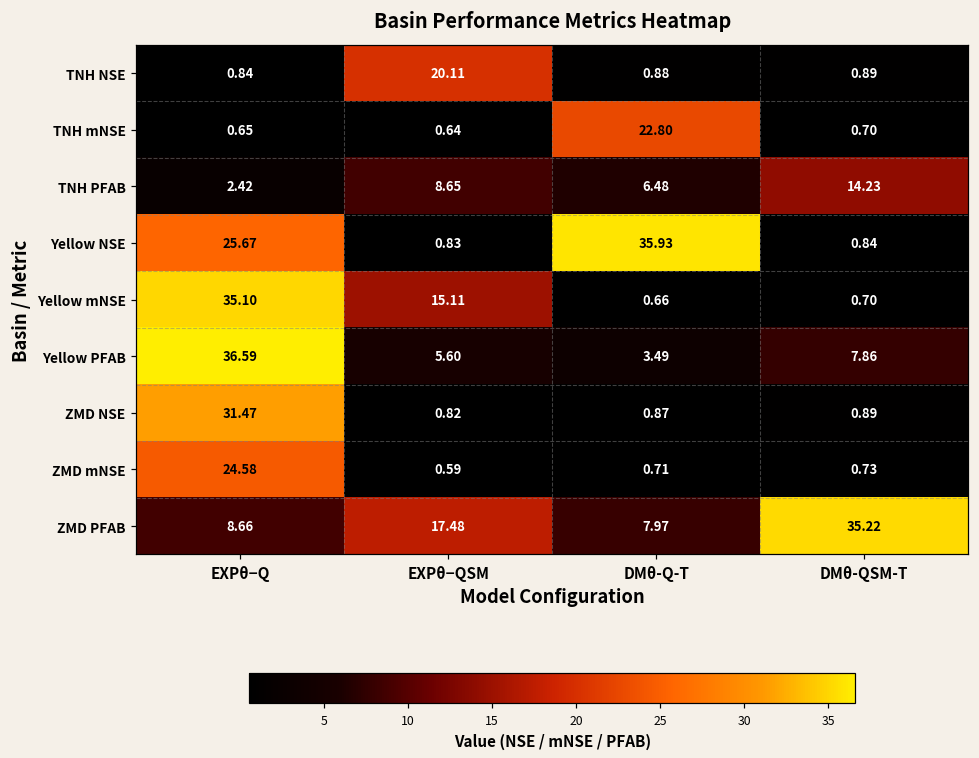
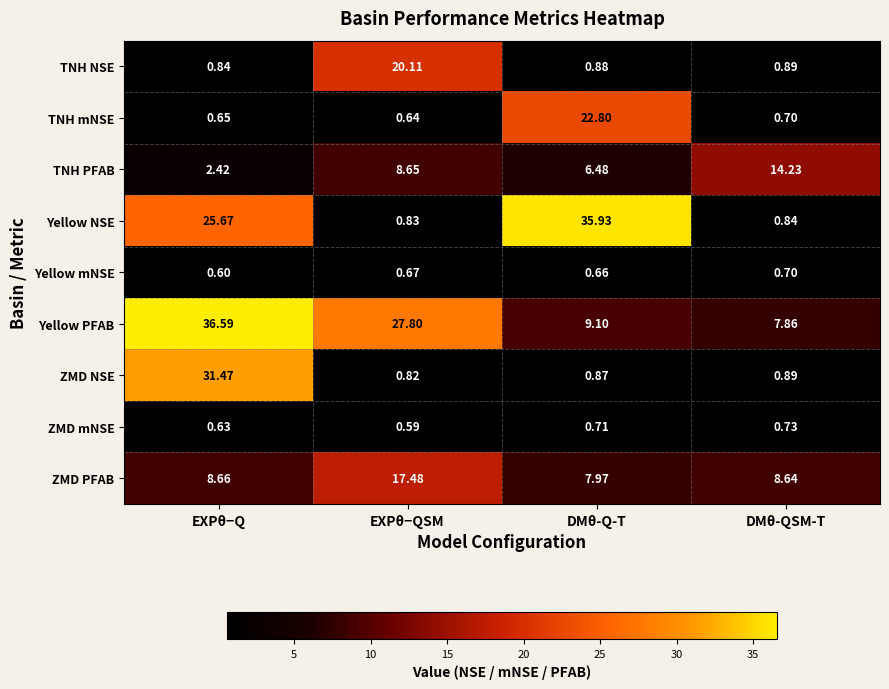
Yellow mNSE, EXPθ−Q: 35.10 -> 0.60
Yellow mNSE, EXPθ−QSM: 15.11 -> 0.67
Yellow PFAB, EXPθ−QSM: 5.60 -> 27.80
Yellow PFAB, DMθ-Q-T: 3.49 -> 9.10
ZMD mNSE, EXPθ−Q: 24.58 -> 0.63
ZMD PFAB, DMθ-QSM-T: 35.22 -> 8.64
